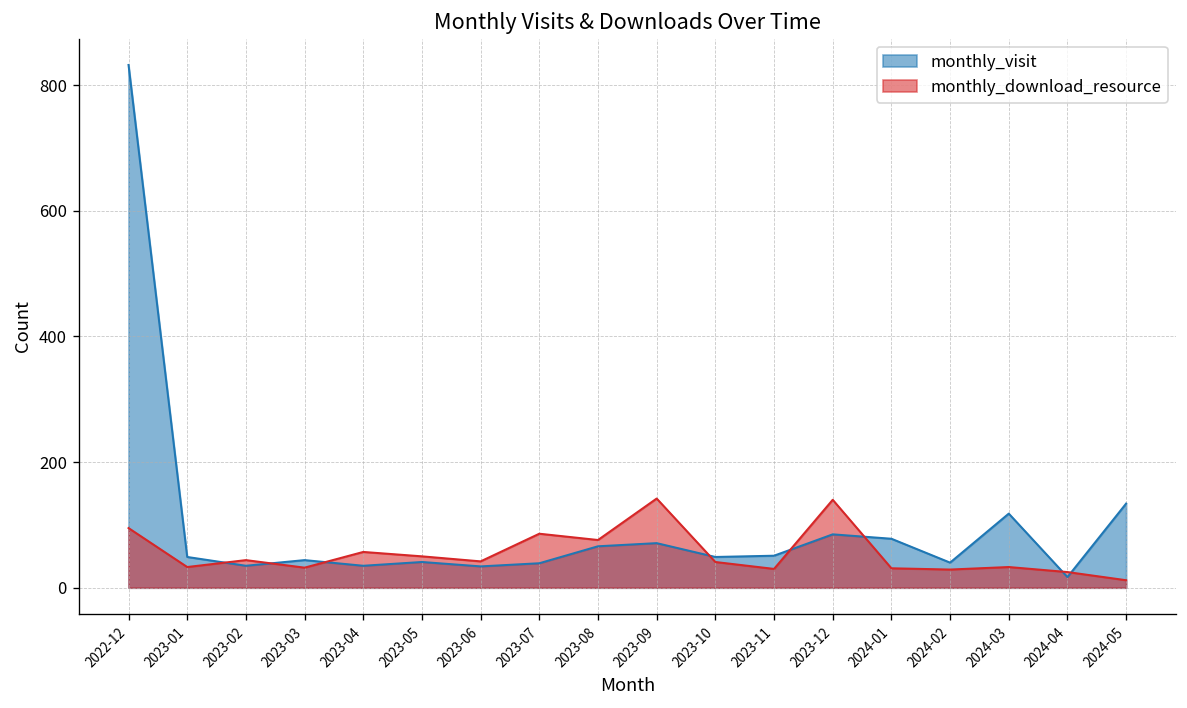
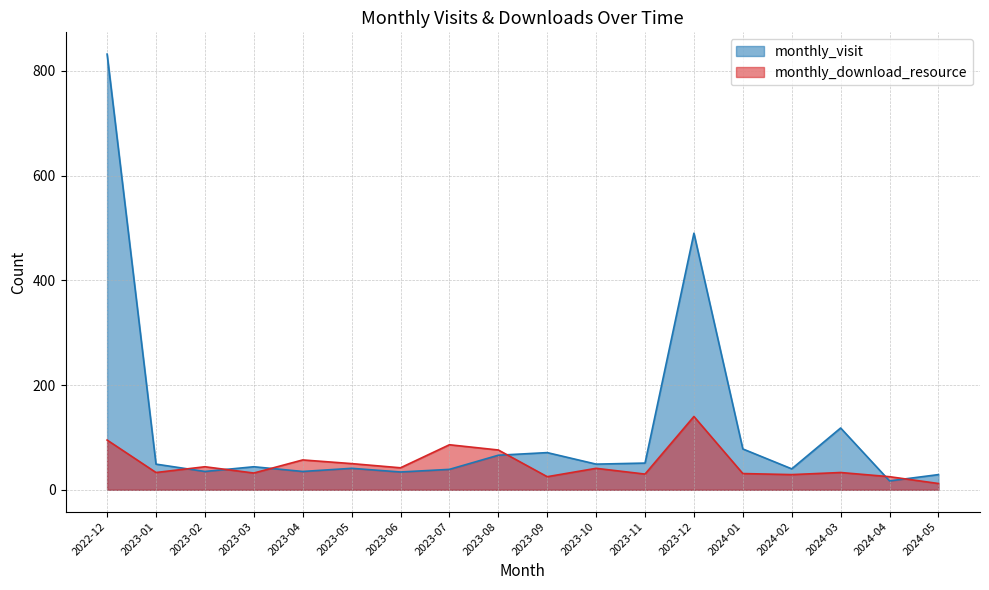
monthly_download_resource, 2023-09: 140 -> 30
monthly_visit, 2023-12: 90 -> 490
monthly_visit, 2024-05: 130 -> 30
